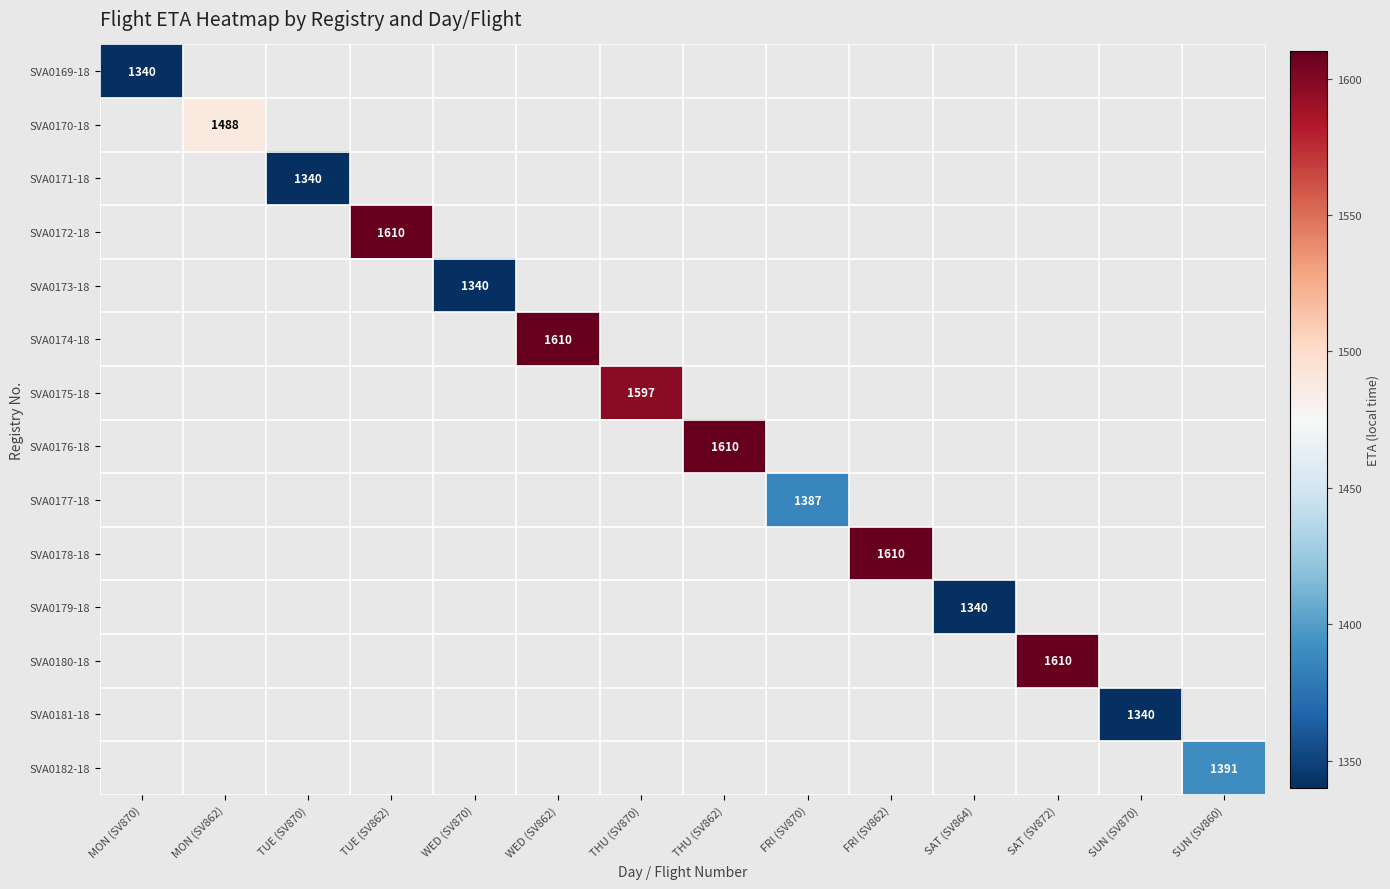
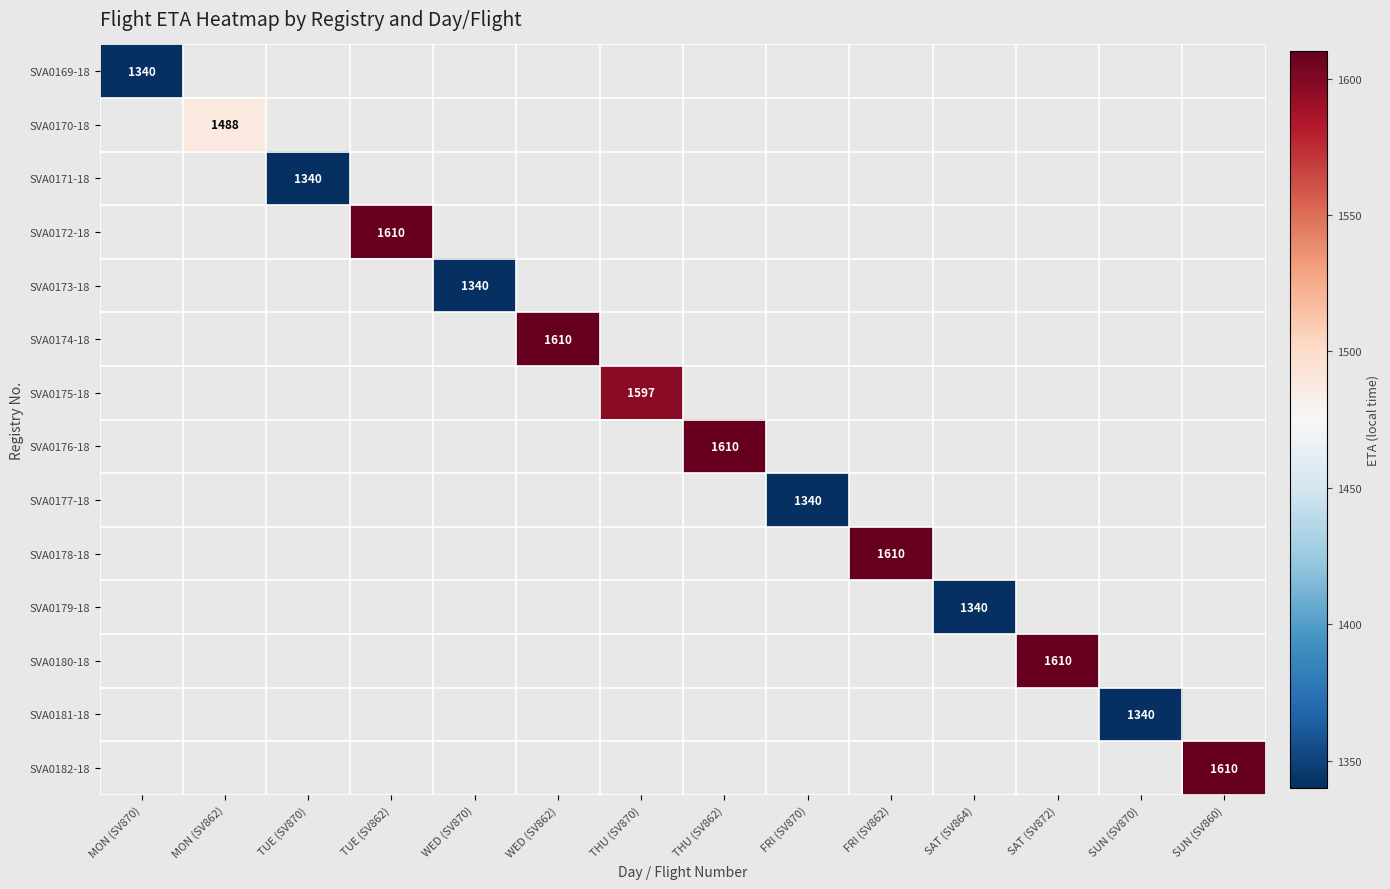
SVA0177-18, FRI (SV870): 1387 -> 1340
SVA0182-18, SUN (SV860): 1391 -> 1610
